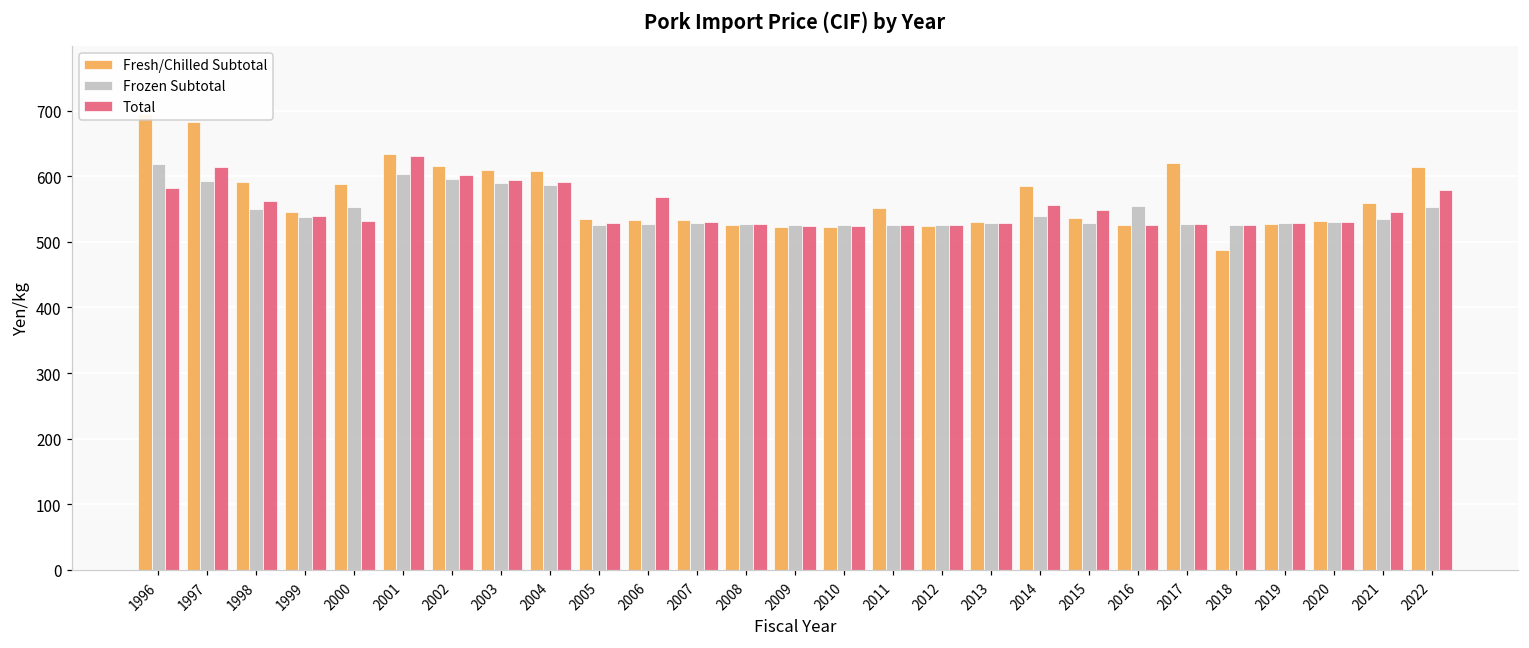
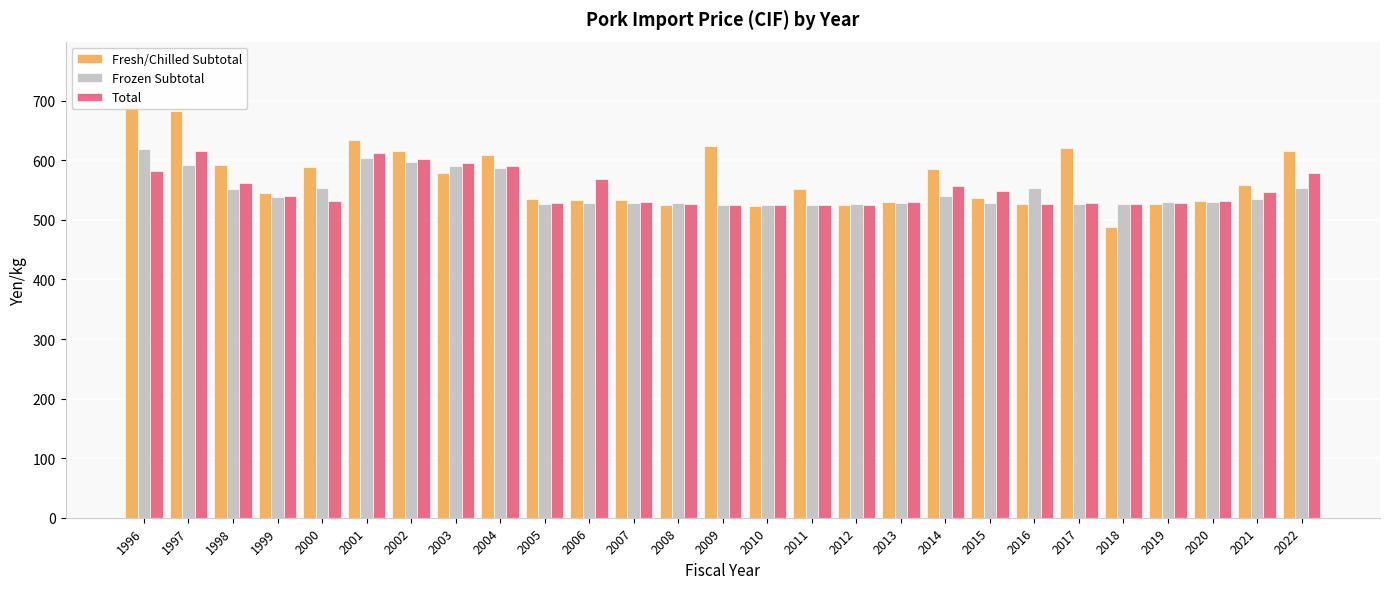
Total, 2001: 630 -> 610
Fresh/Chilled Subtotal, 2003: 610 -> 580
Fresh/Chilled Subtotal, 2009: 520 -> 620
